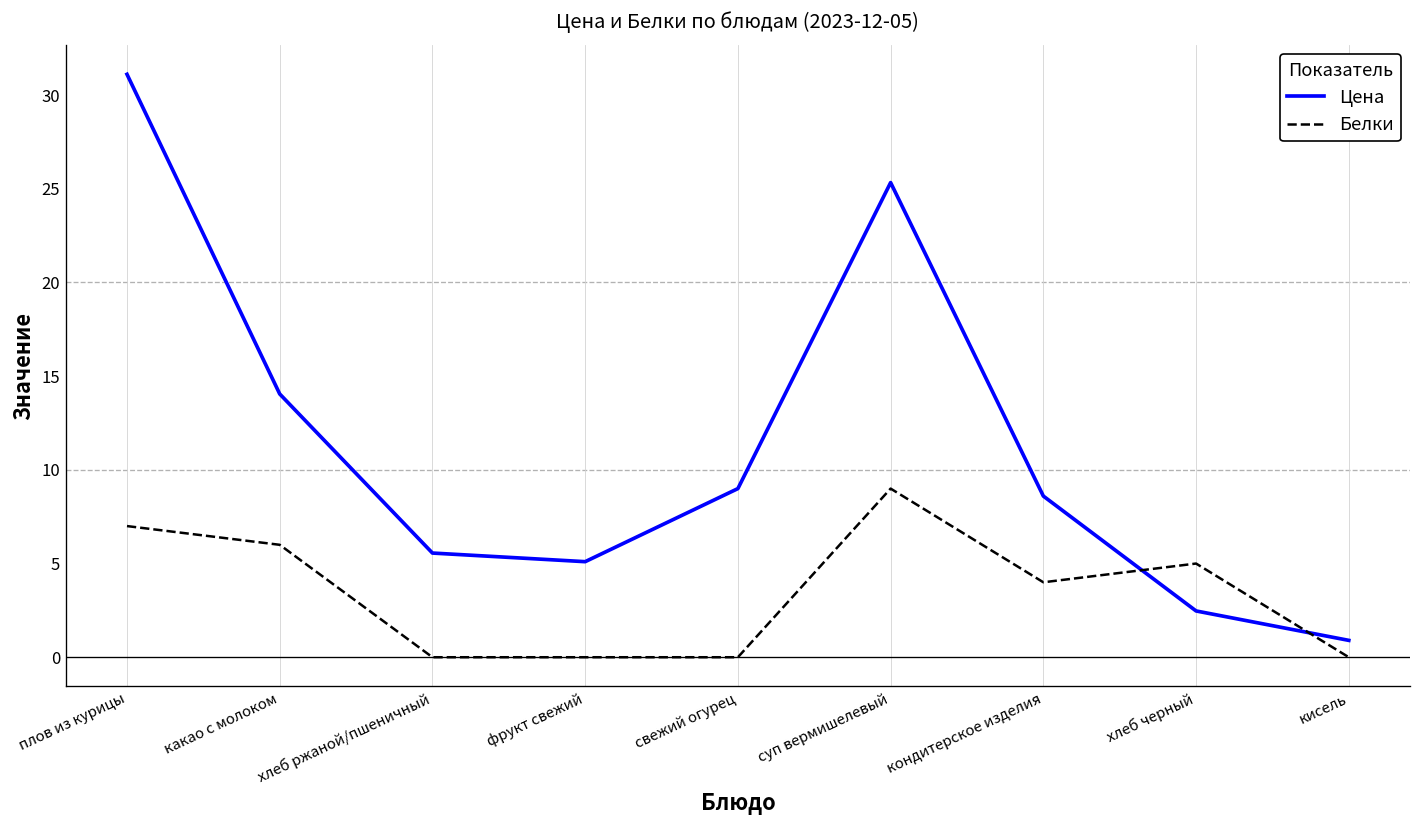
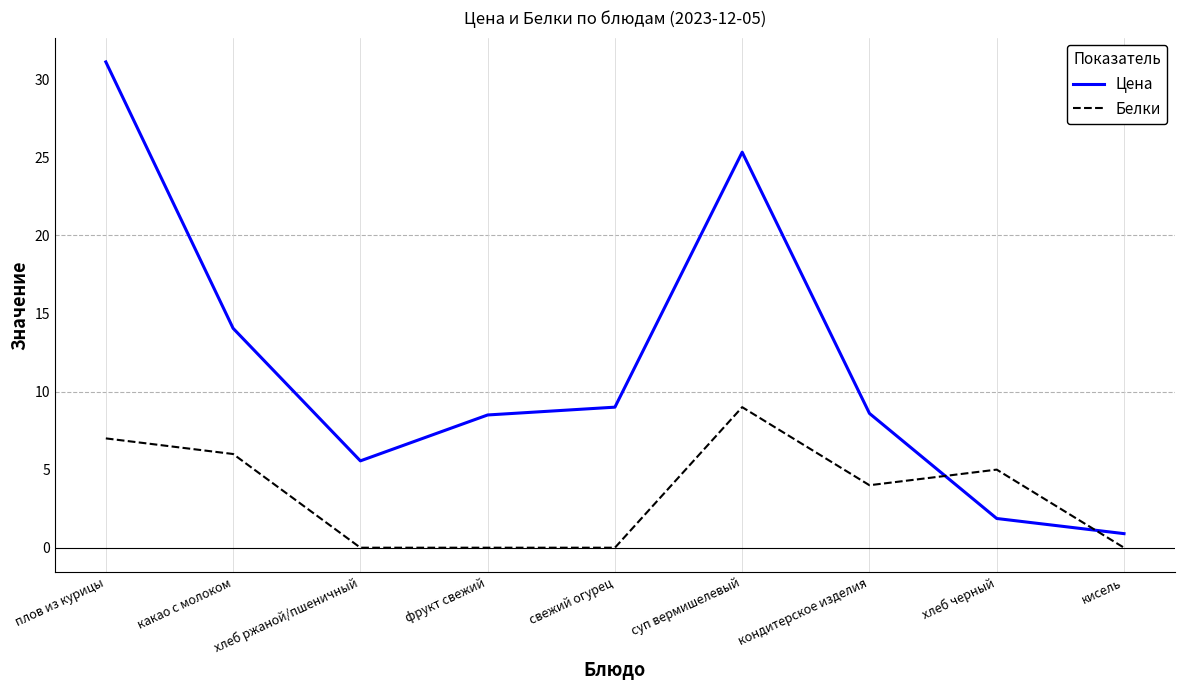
Цена, фрукт свежий: 5.1 -> 8.5
Цена, хлеб черный: 2.5 -> 1.9
